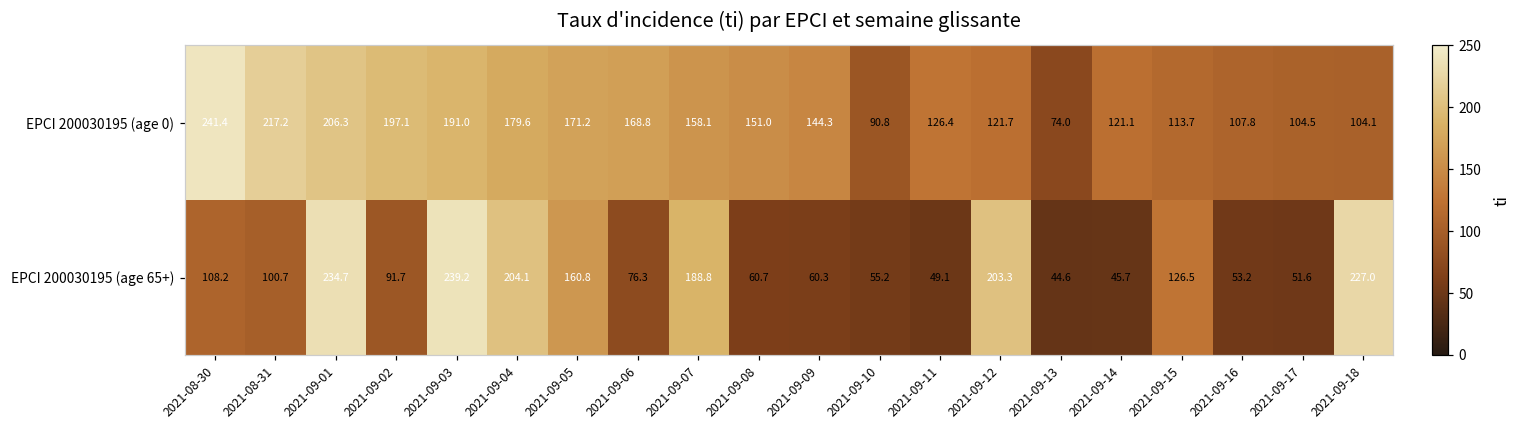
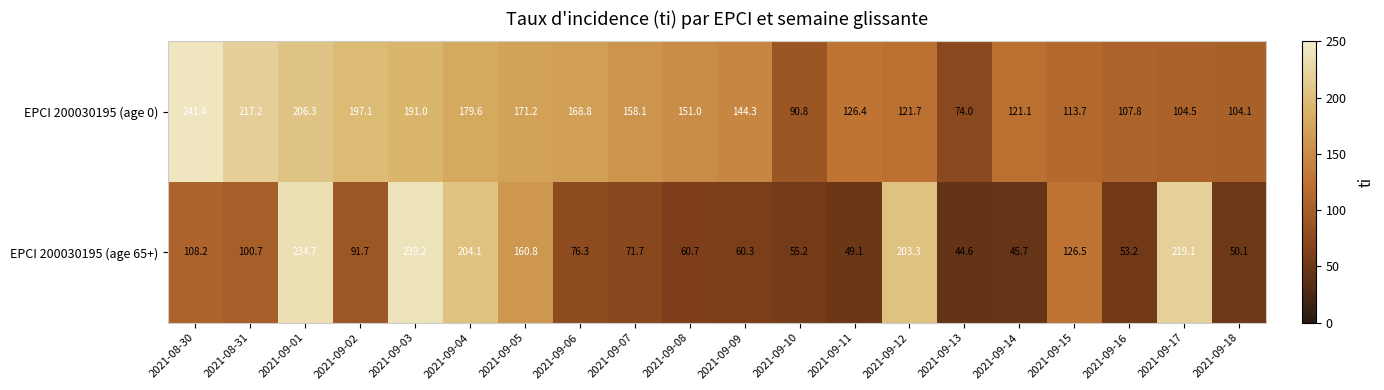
EPCI 200030195 (age 65+), 2021-09-07: 188.8 -> 71.7
EPCI 200030195 (age 65+), 2021-09-17: 51.6 -> 219.1
EPCI 200030195 (age 65+), 2021-09-18: 227.0 -> 50.1
